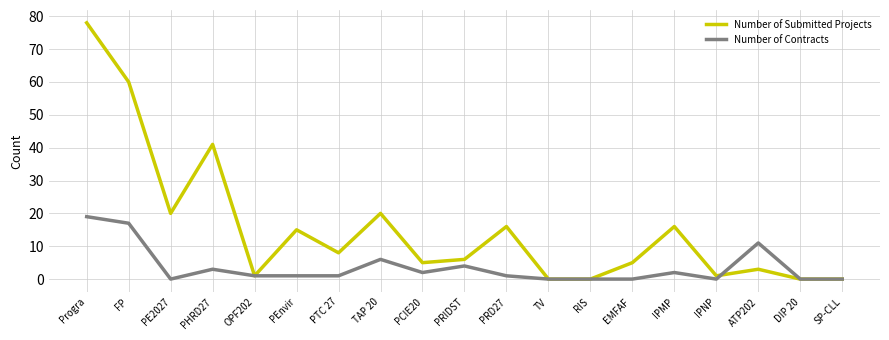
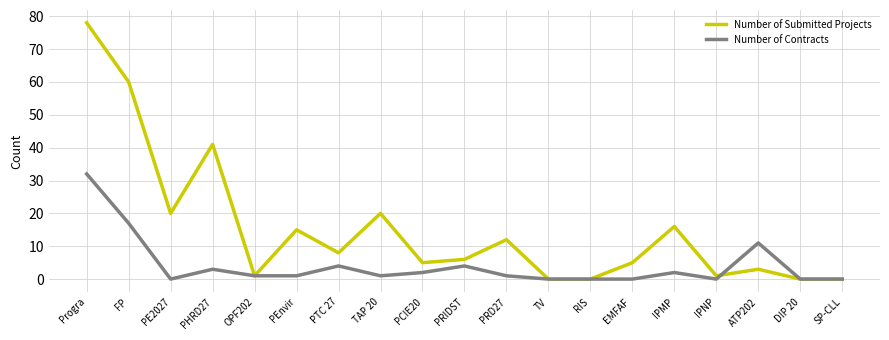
Number of Contracts, Progra: 19 -> 32
Number of Contracts, PTC 27: 1 -> 4
Number of Contracts, TAP 20: 6 -> 1
Number of Submitted Projects, PRD27: 16 -> 12
